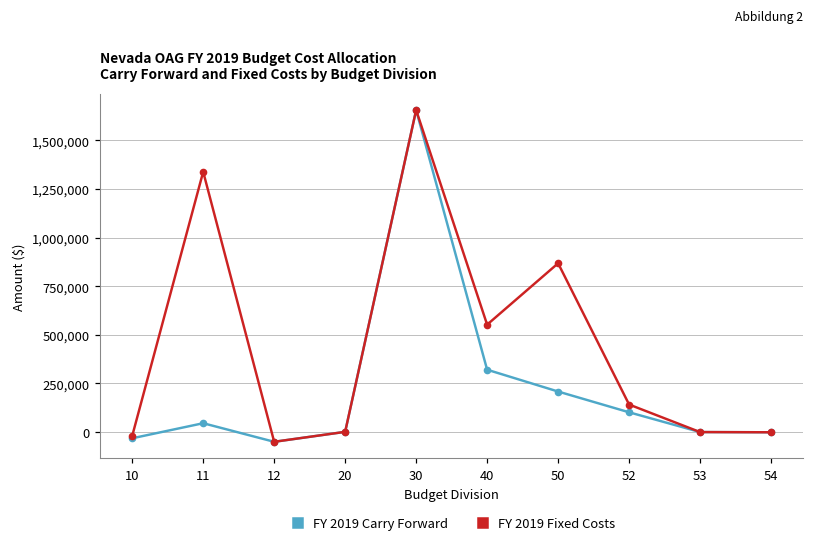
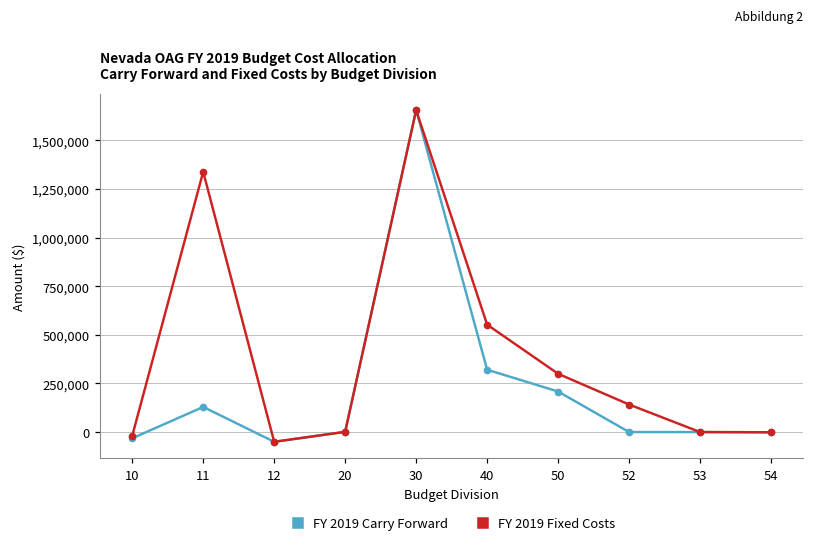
FY 2019 Carry Forward, 11: 50,000 -> 130,000
FY 2019 Fixed Costs, 50: 870,000 -> 300,000
FY 2019 Carry Forward, 52: 100,000 -> 0
